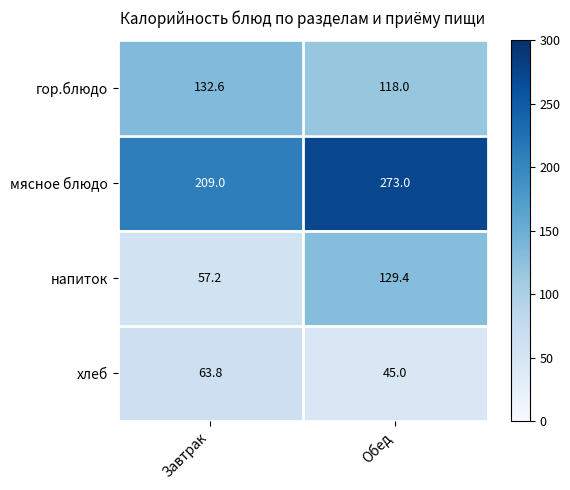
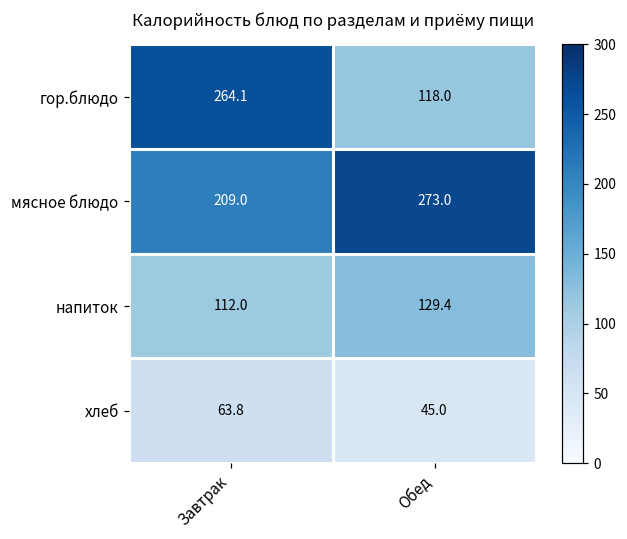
гор.блюдо, Завтрак: 132.6 -> 264.1
напиток, Завтрак: 57.2 -> 112.0
